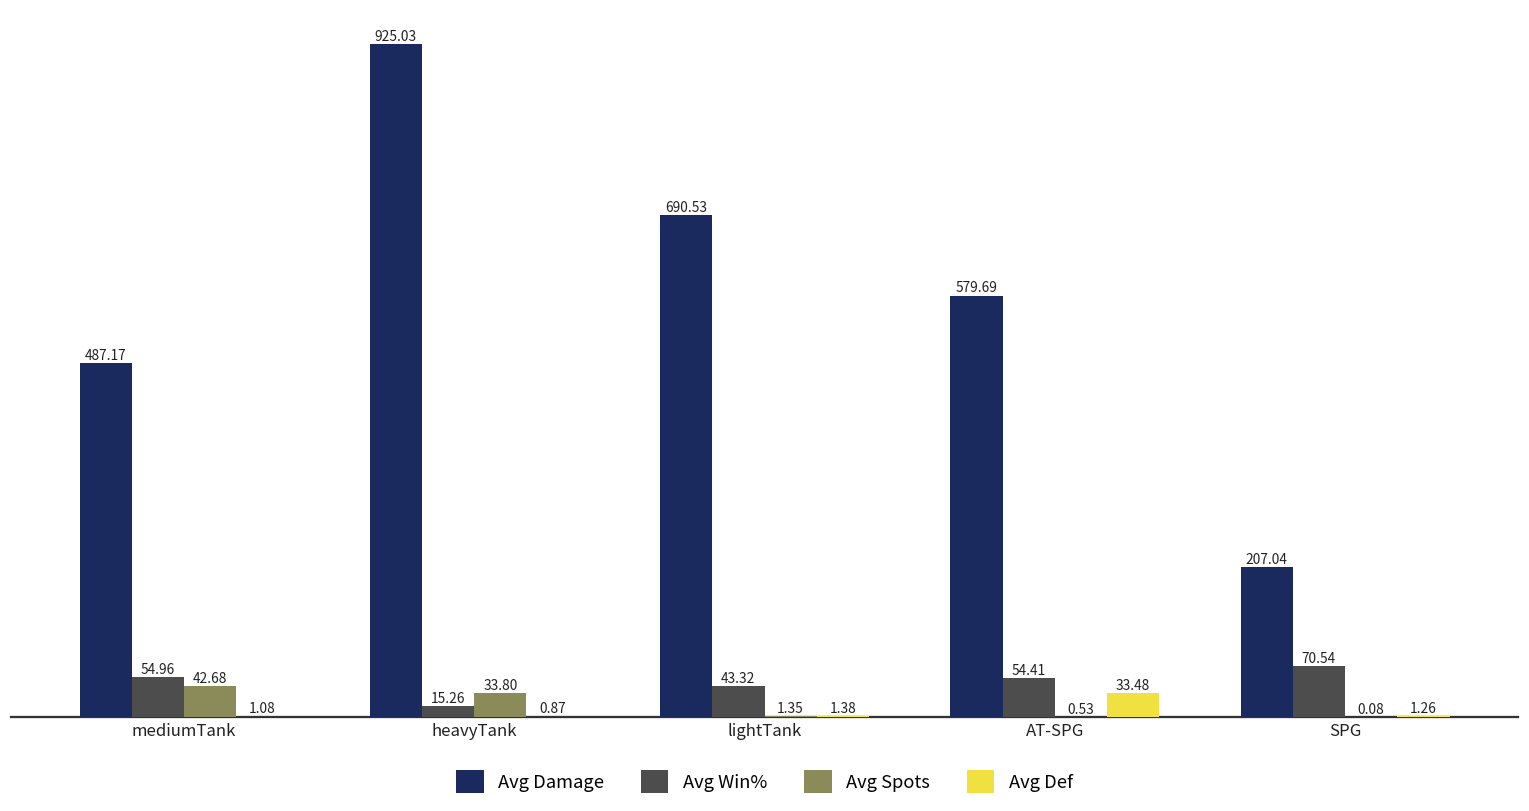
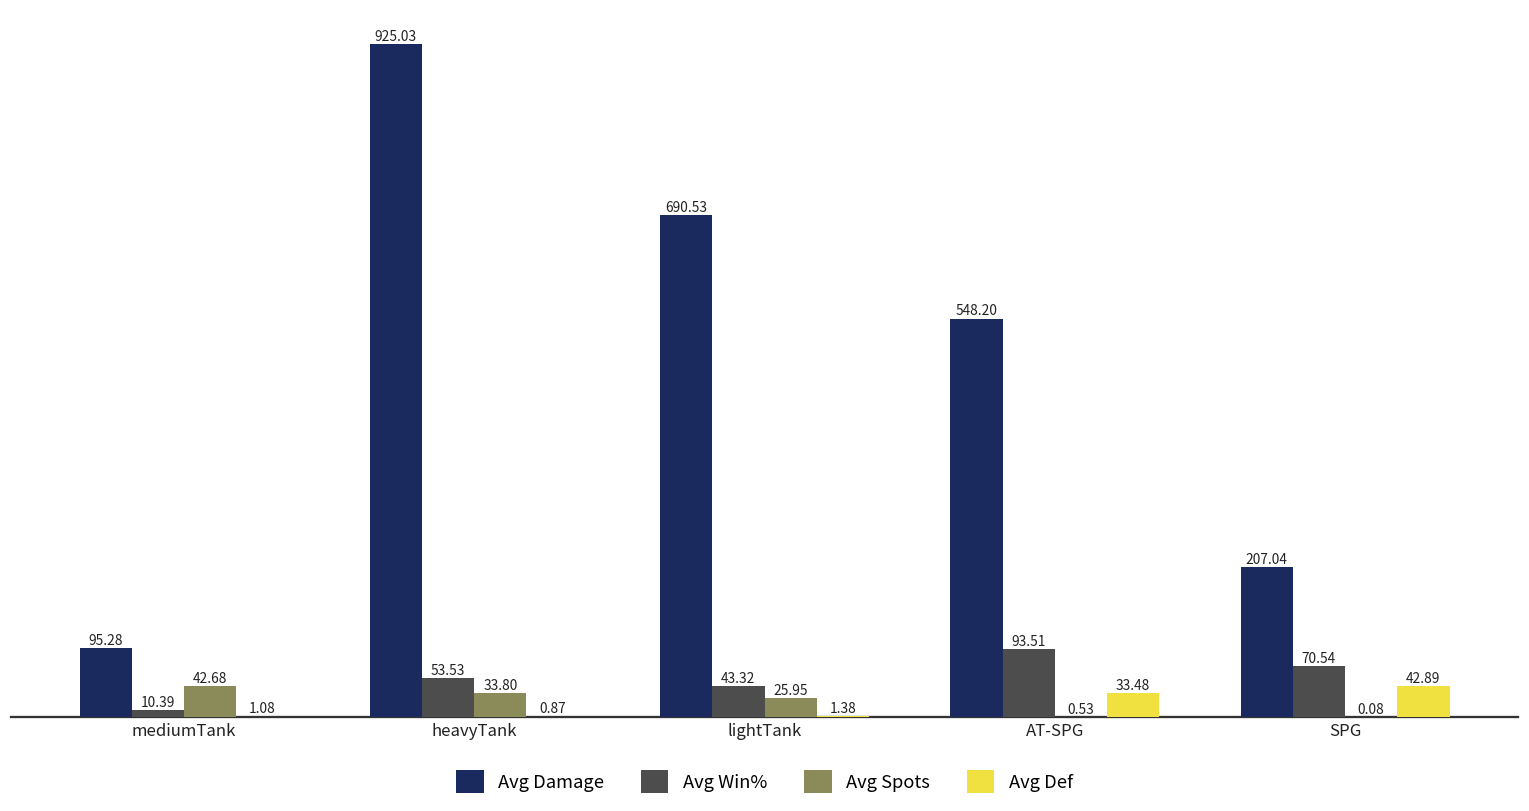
Avg Damage, mediumTank: 487.17 -> 95.28
Avg Win%, mediumTank: 54.96 -> 10.39
Avg Win%, heavyTank: 15.26 -> 53.53
Avg Spots, lightTank: 1.35 -> 25.95
Avg Damage, AT-SPG: 579.69 -> 548.20
Avg Win%, AT-SPG: 54.41 -> 93.51
Avg Def, SPG: 1.26 -> 42.89
